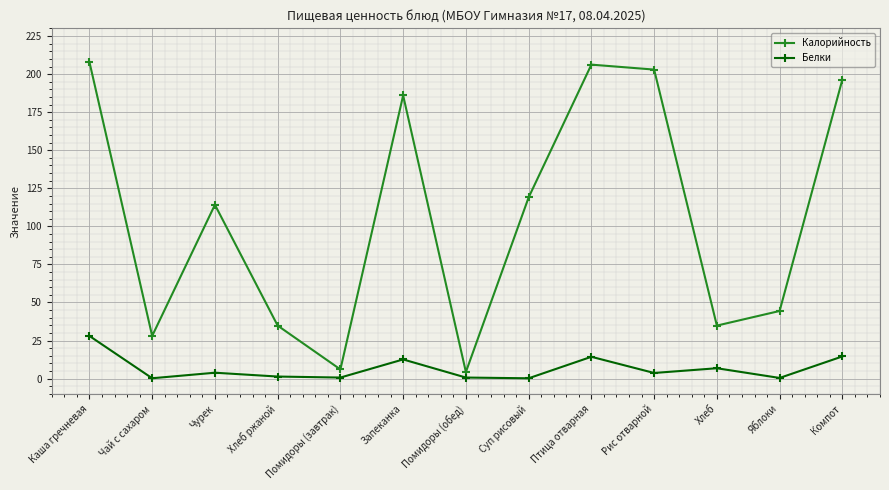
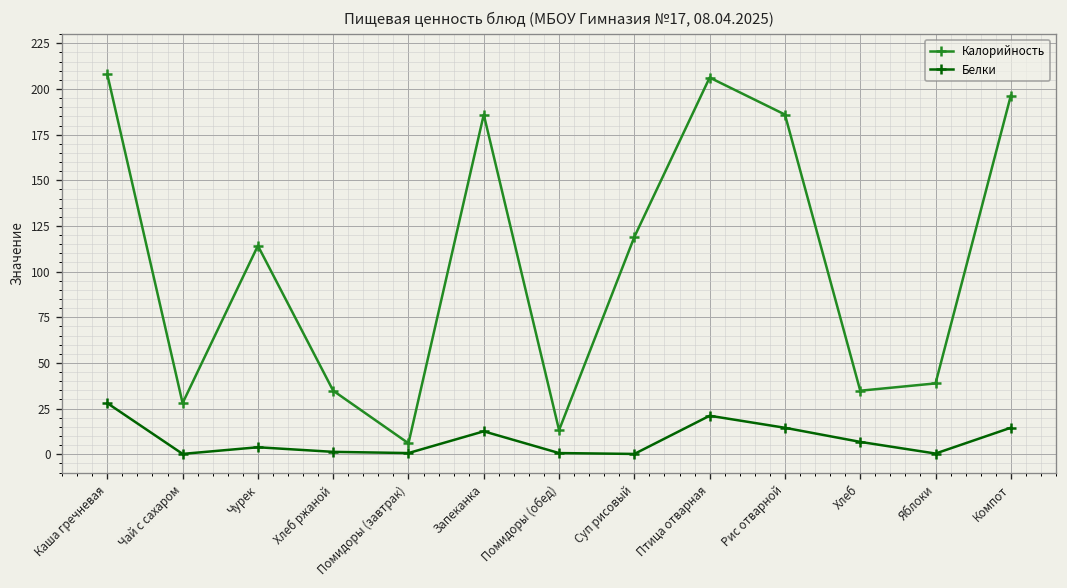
Калорийность, Помидоры (обед): 4 -> 13
Белки, Птица отварная: 14 -> 21
Калорийность, Рис отварной: 203 -> 186
Белки, Рис отварной: 4 -> 15
Калорийность, Яблоки: 44 -> 39
